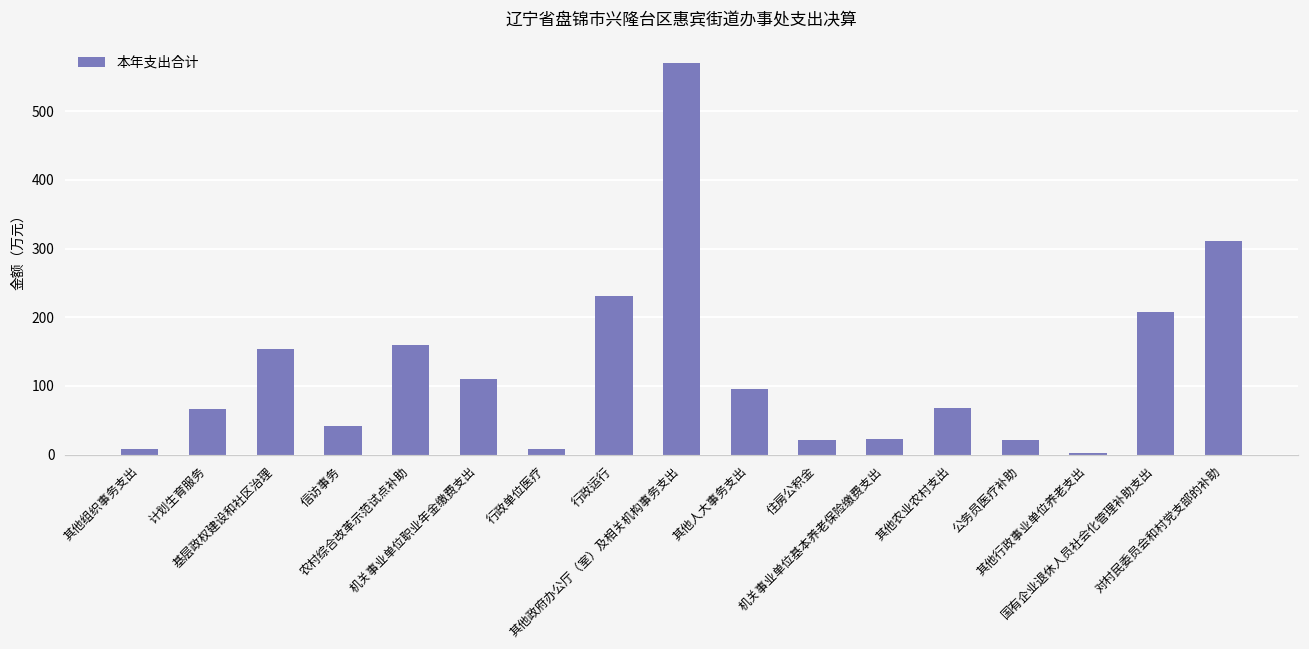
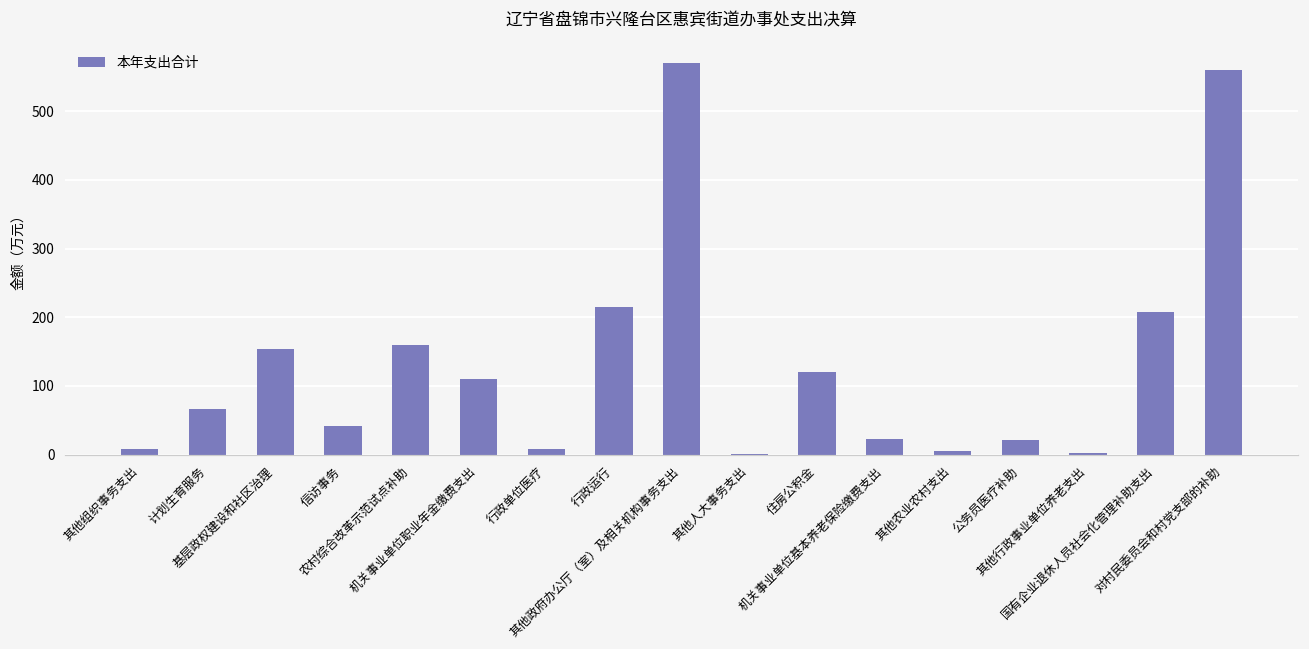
行政运行: 230 -> 210
其他人大事务支出: 100 -> 0
住房公积金: 20 -> 120
其他农业农村支出: 70 -> 10
对村民委员会和村党支部的补助: 310 -> 560
